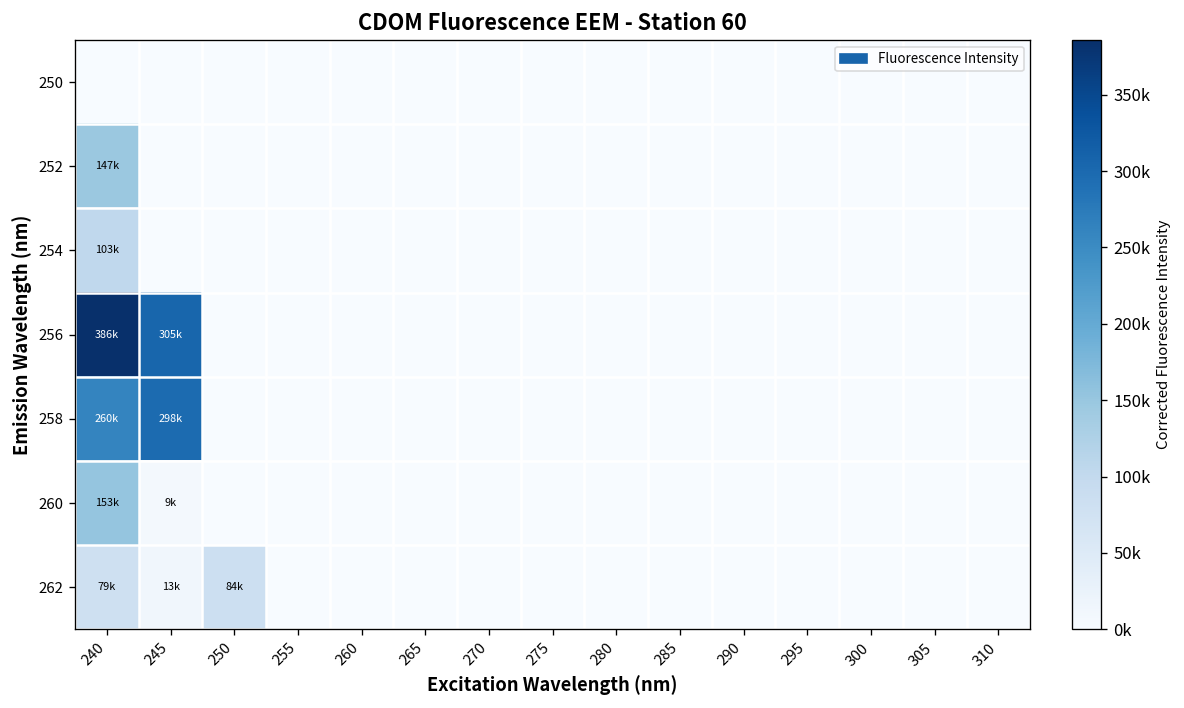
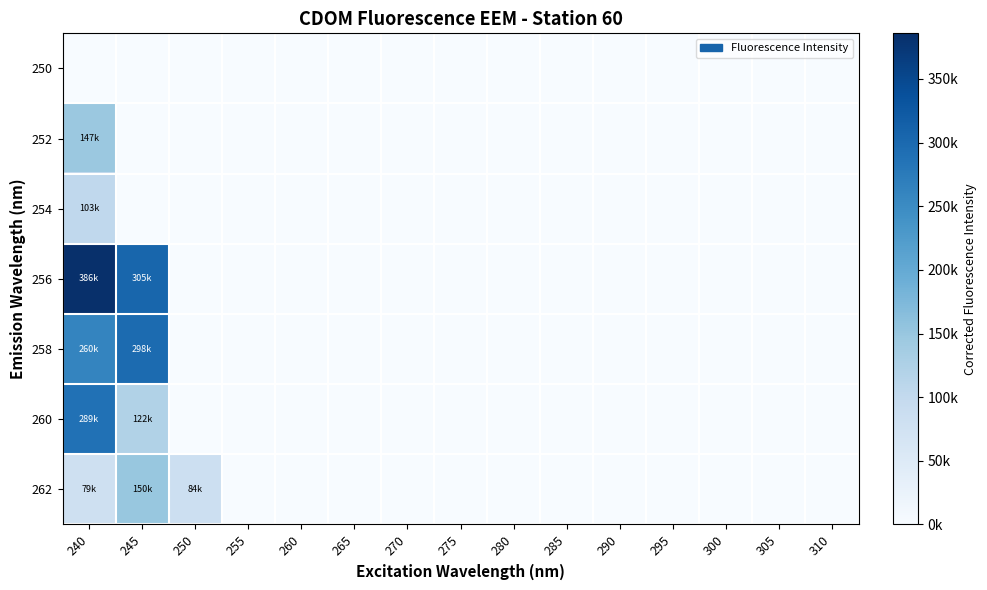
260, 240: 153k -> 289k
260, 245: 9k -> 122k
262, 245: 13k -> 150k
